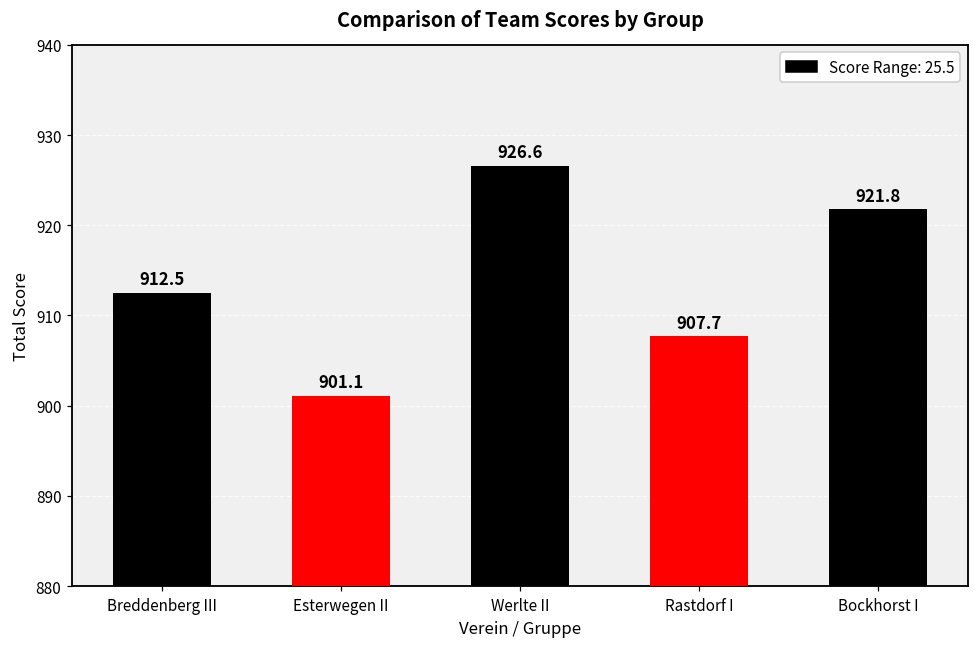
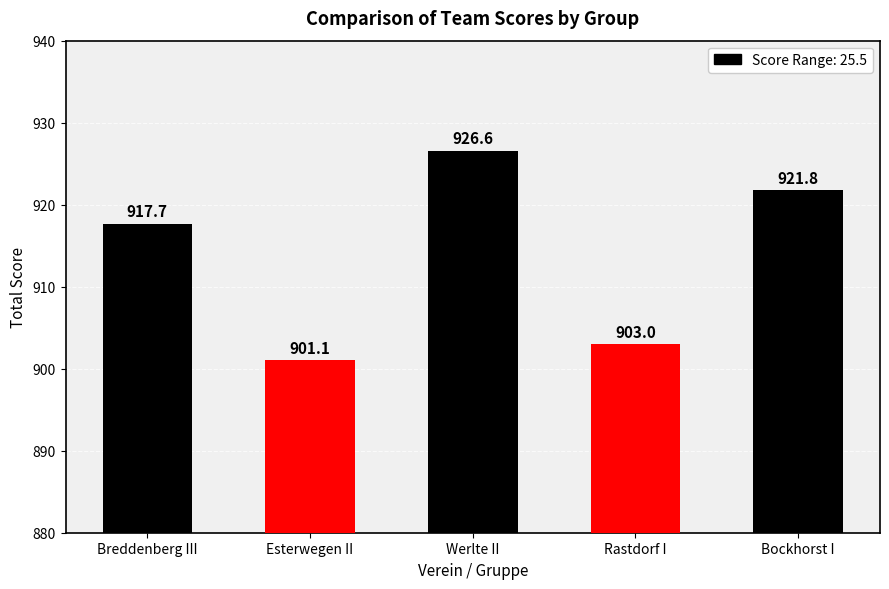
Breddenberg III: 912.5 -> 917.7
Rastdorf I: 907.7 -> 903.0
